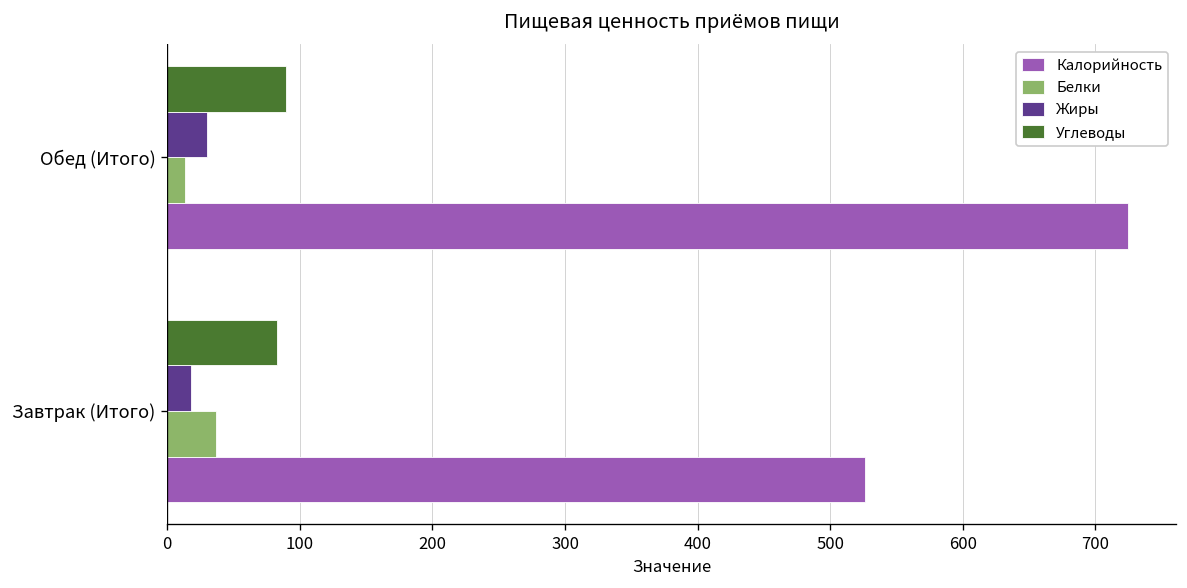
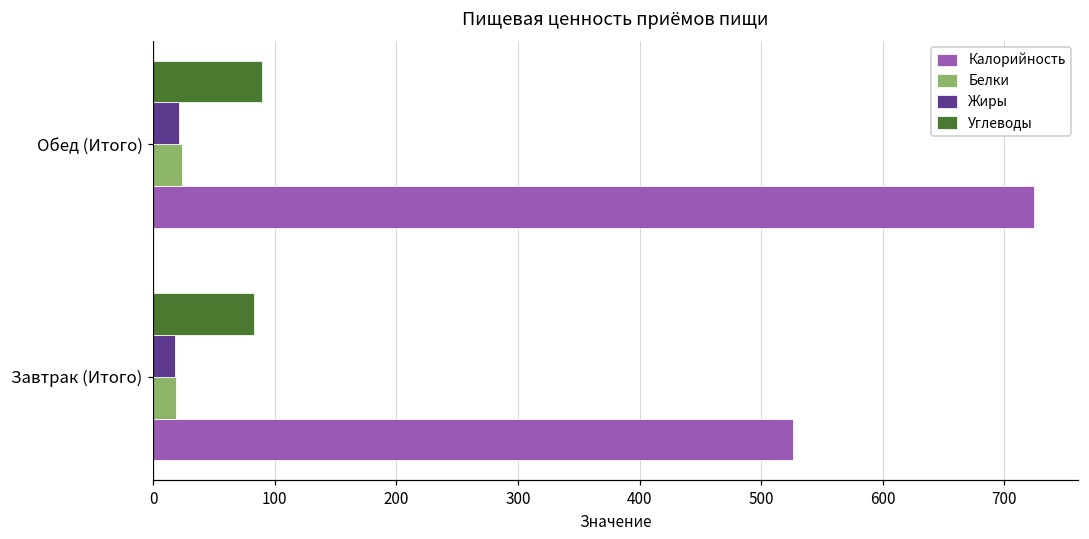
Жиры, Обед (Итого): 30 -> 21
Белки, Обед (Итого): 14 -> 23
Белки, Завтрак (Итого): 37 -> 19
